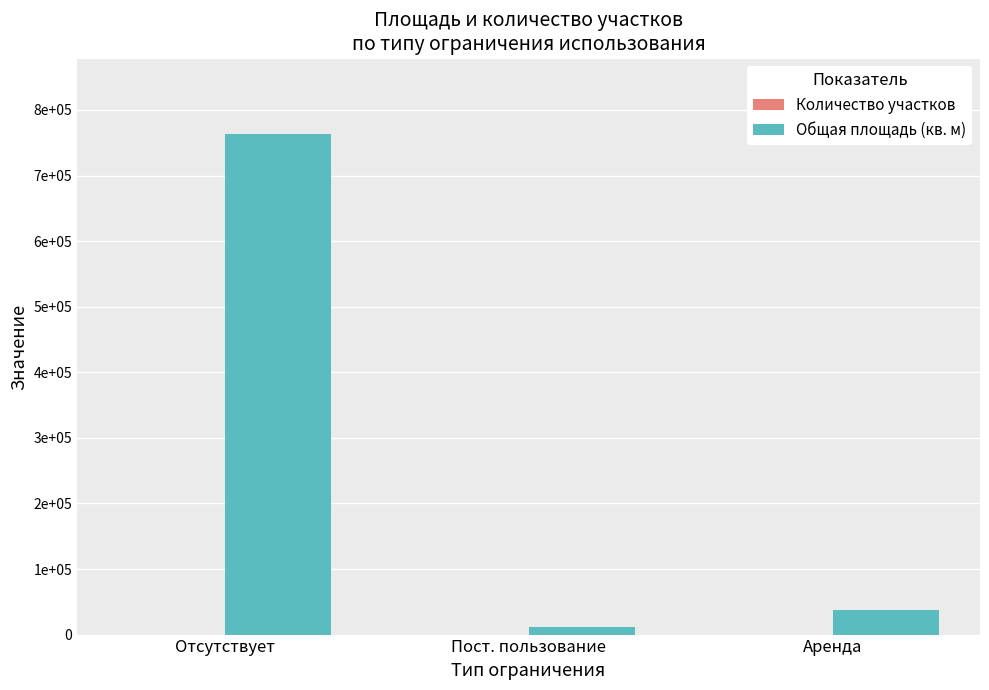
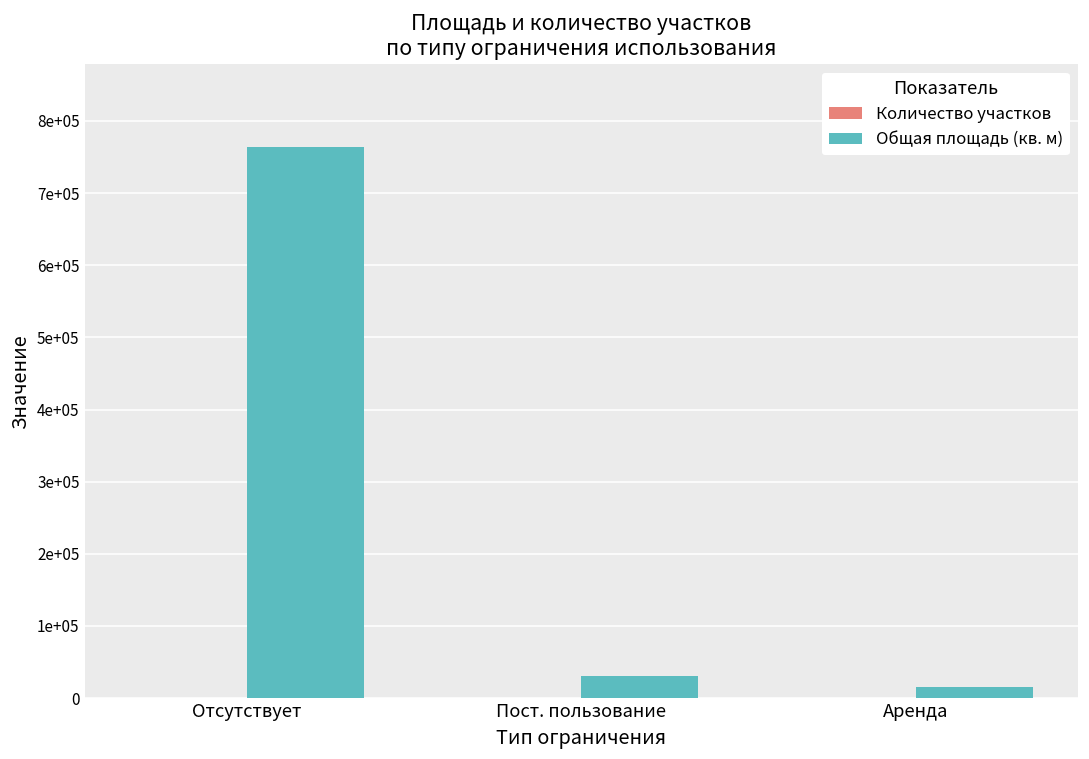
Общая площадь (кв. м), Пост. пользование: 10000 -> 30000
Общая площадь (кв. м), Аренда: 40000 -> 10000
